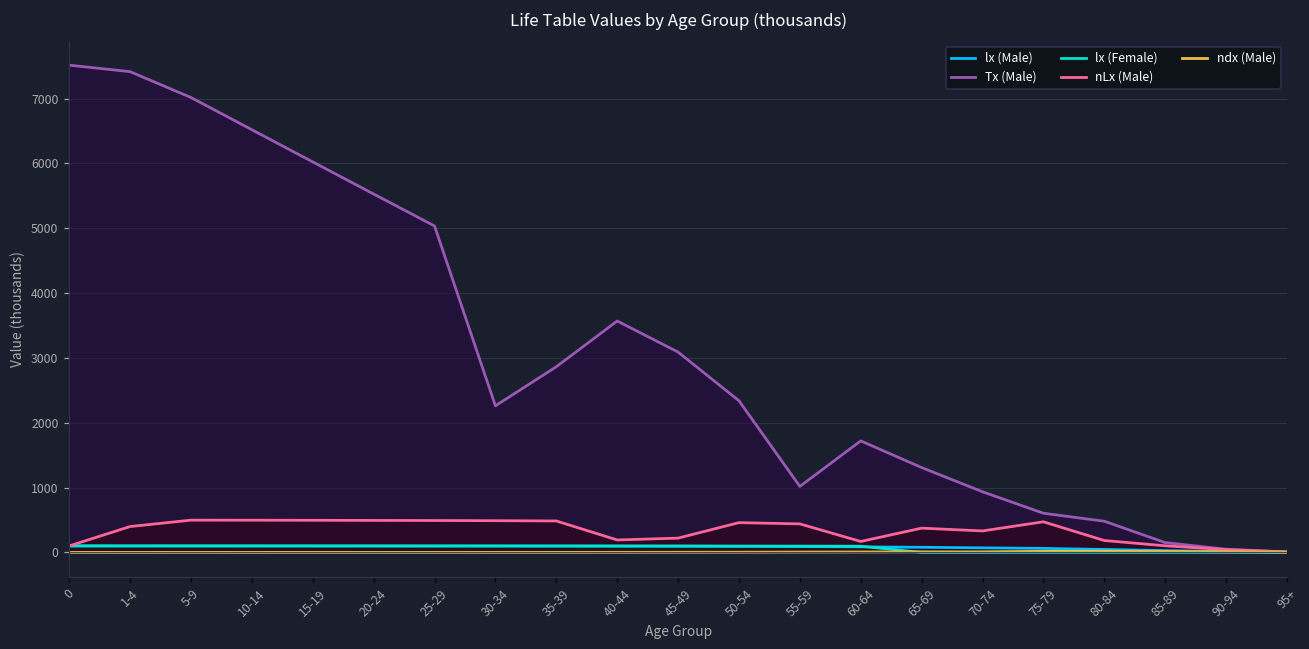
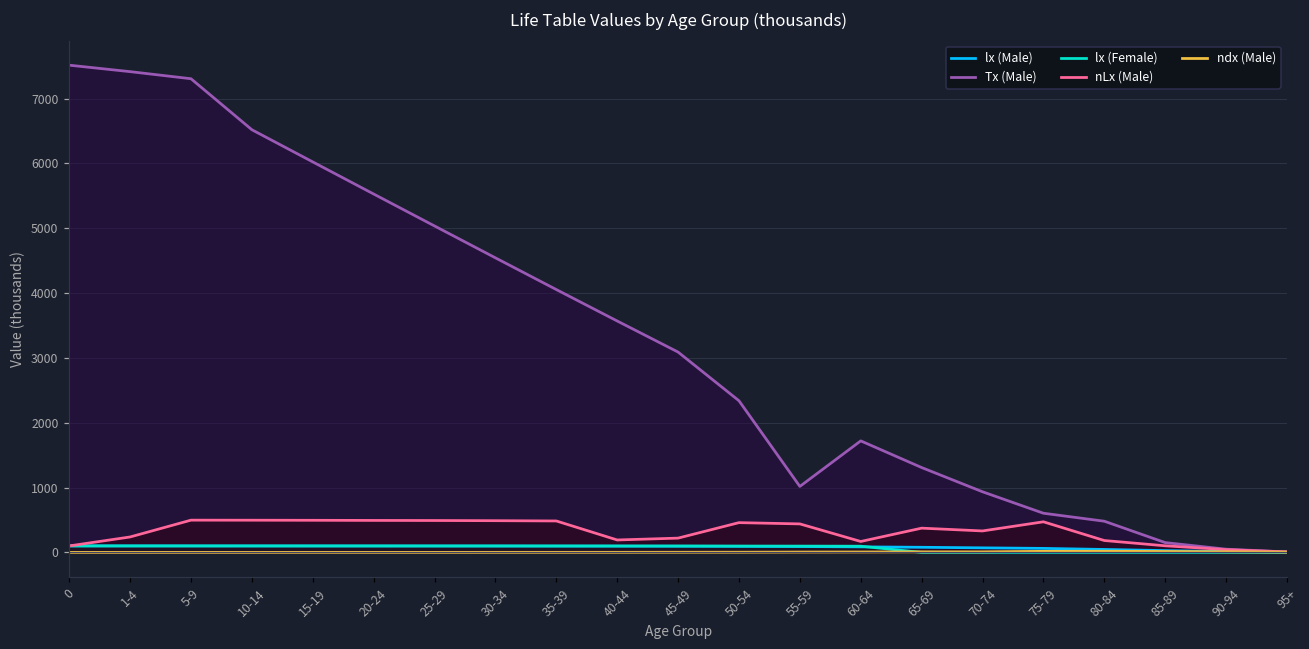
nLx (Male), 1-4: 400 -> 200
Tx (Male), 5-9: 7000 -> 7300
Tx (Male), 30-34: 2300 -> 4500
Tx (Male), 35-39: 2900 -> 4100
